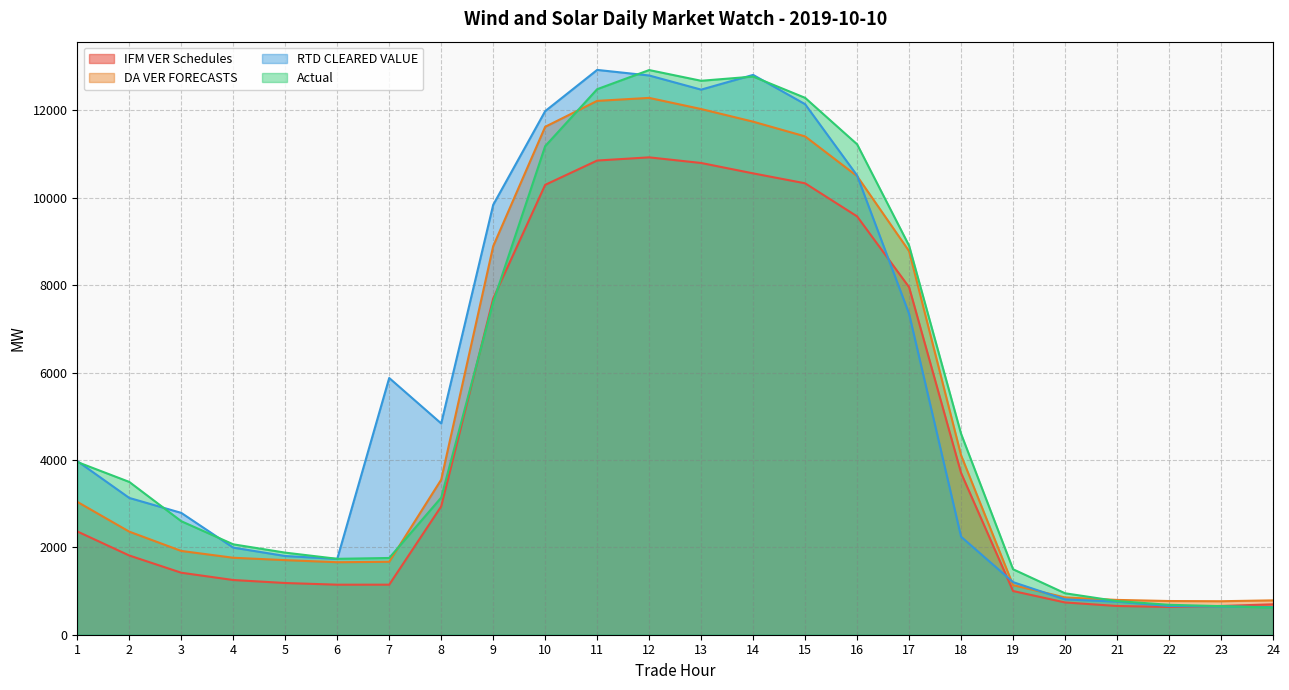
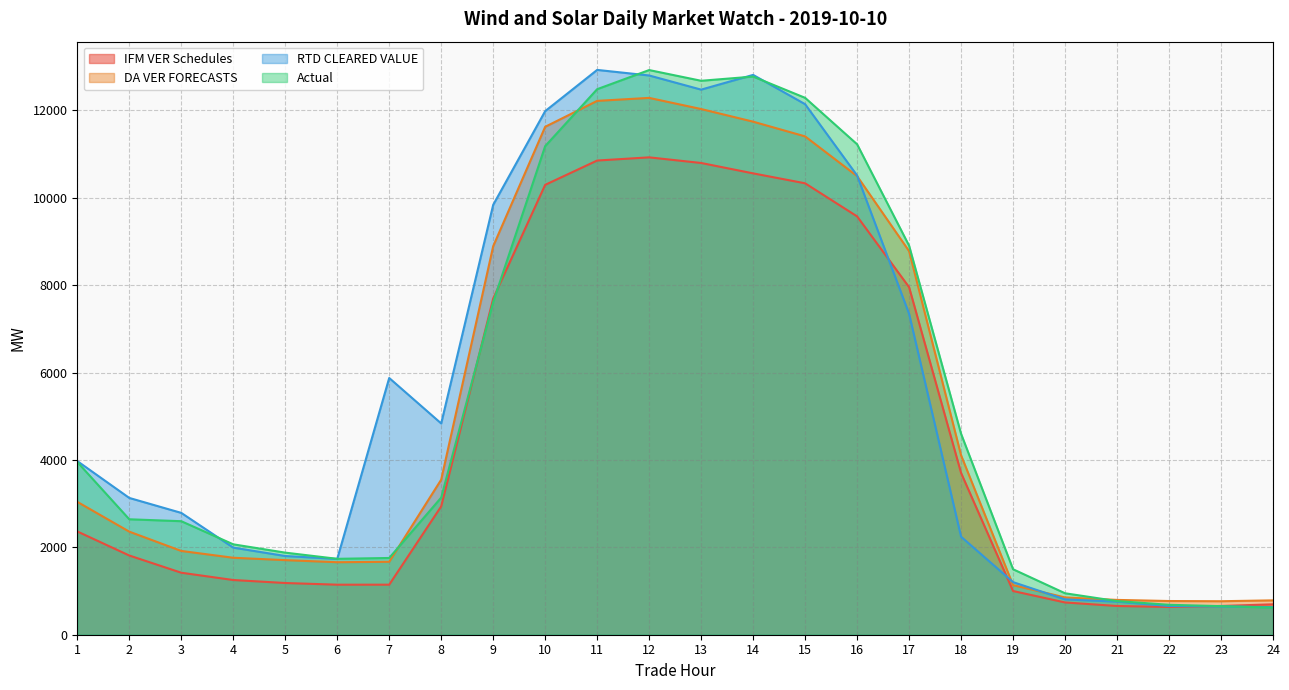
Actual, 2: 3500 -> 2600
